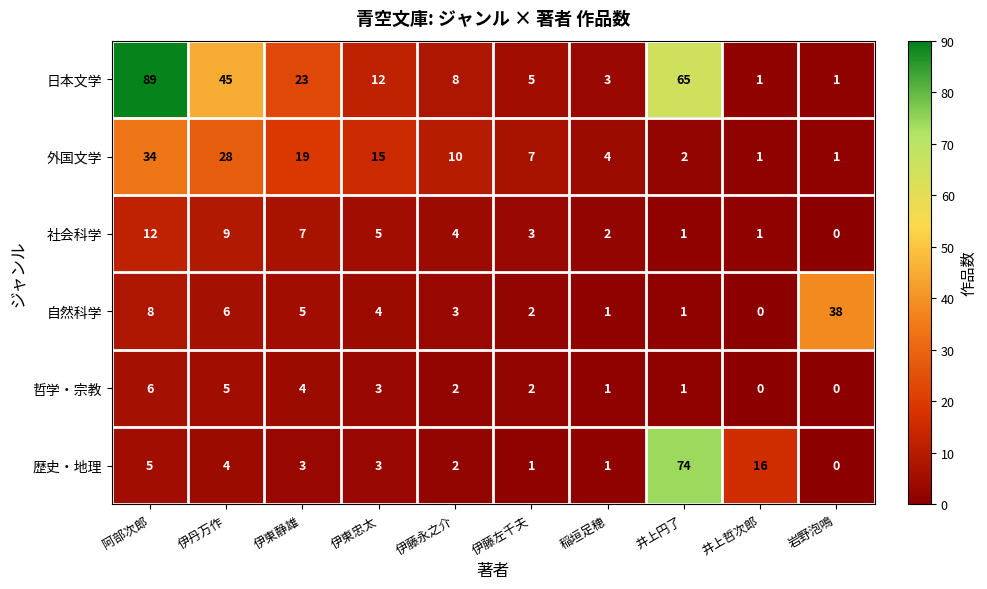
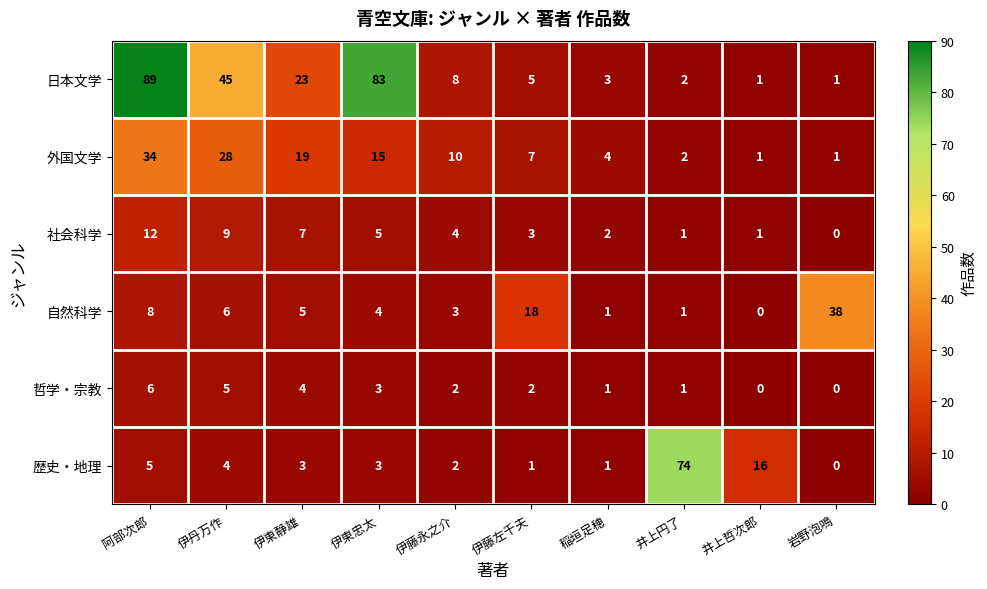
日本文学, 伊東忠太: 12 -> 83
日本文学, 井上円了: 65 -> 2
自然科学, 伊藤左千夫: 2 -> 18
